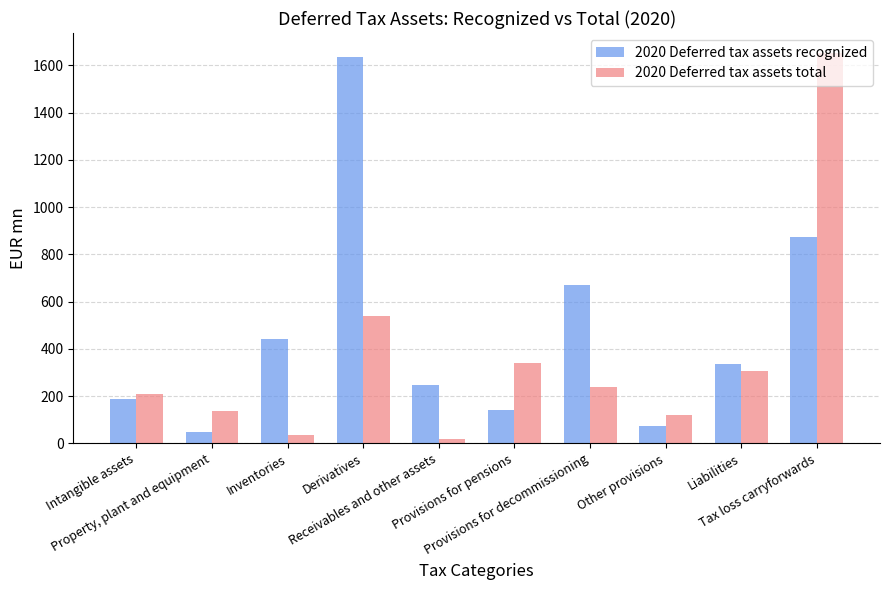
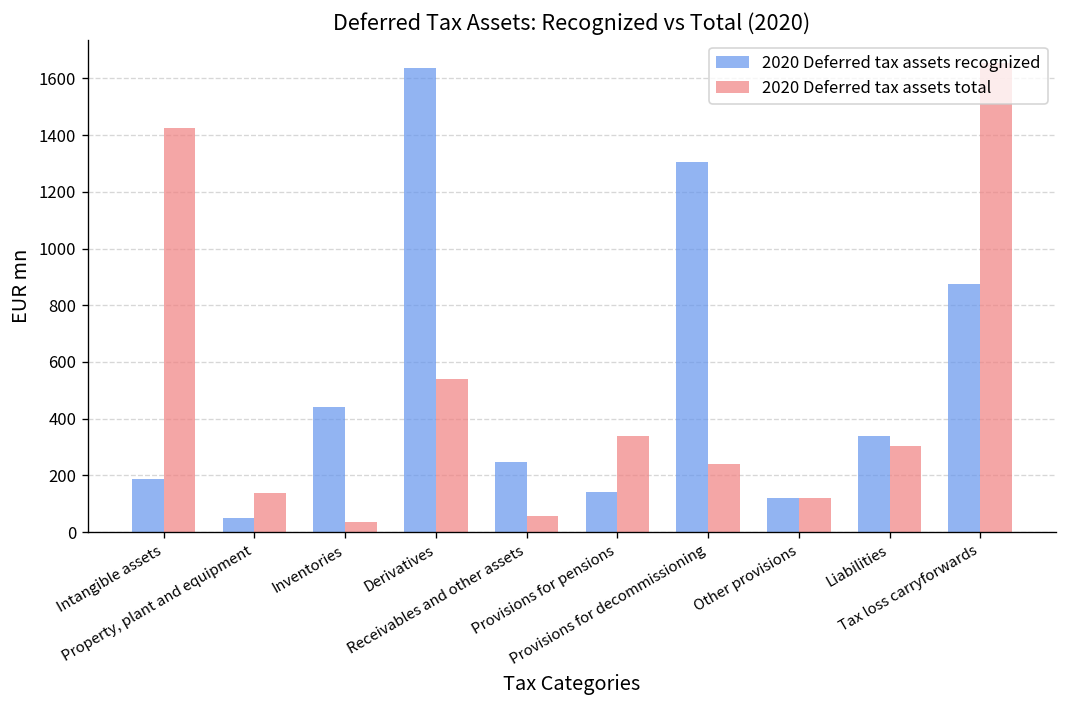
2020 Deferred tax assets total, Intangible assets: 210 -> 1430
2020 Deferred tax assets total, Receivables and other assets: 20 -> 60
2020 Deferred tax assets recognized, Provisions for decommissioning: 670 -> 1310
2020 Deferred tax assets recognized, Other provisions: 70 -> 120
